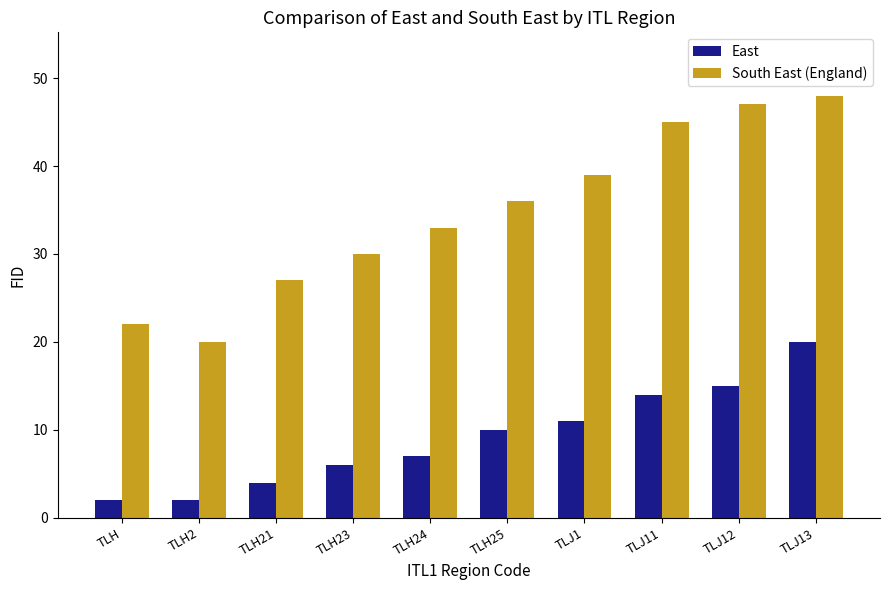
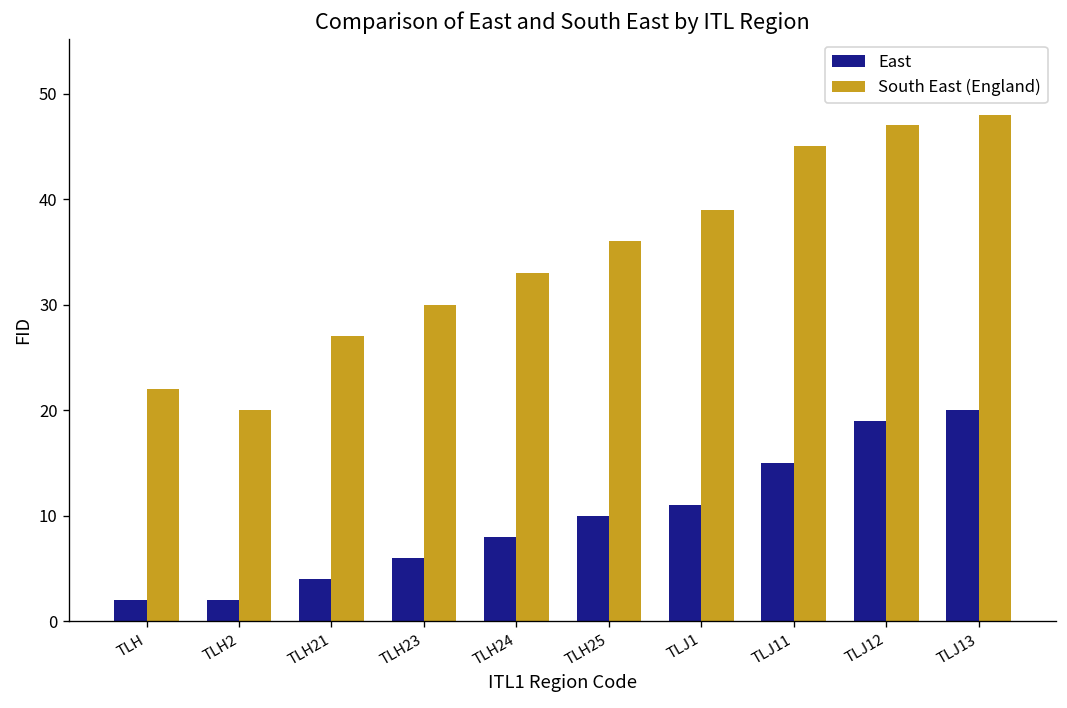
East, TLH24: 7 -> 8
East, TLJ11: 14 -> 15
East, TLJ12: 15 -> 19
